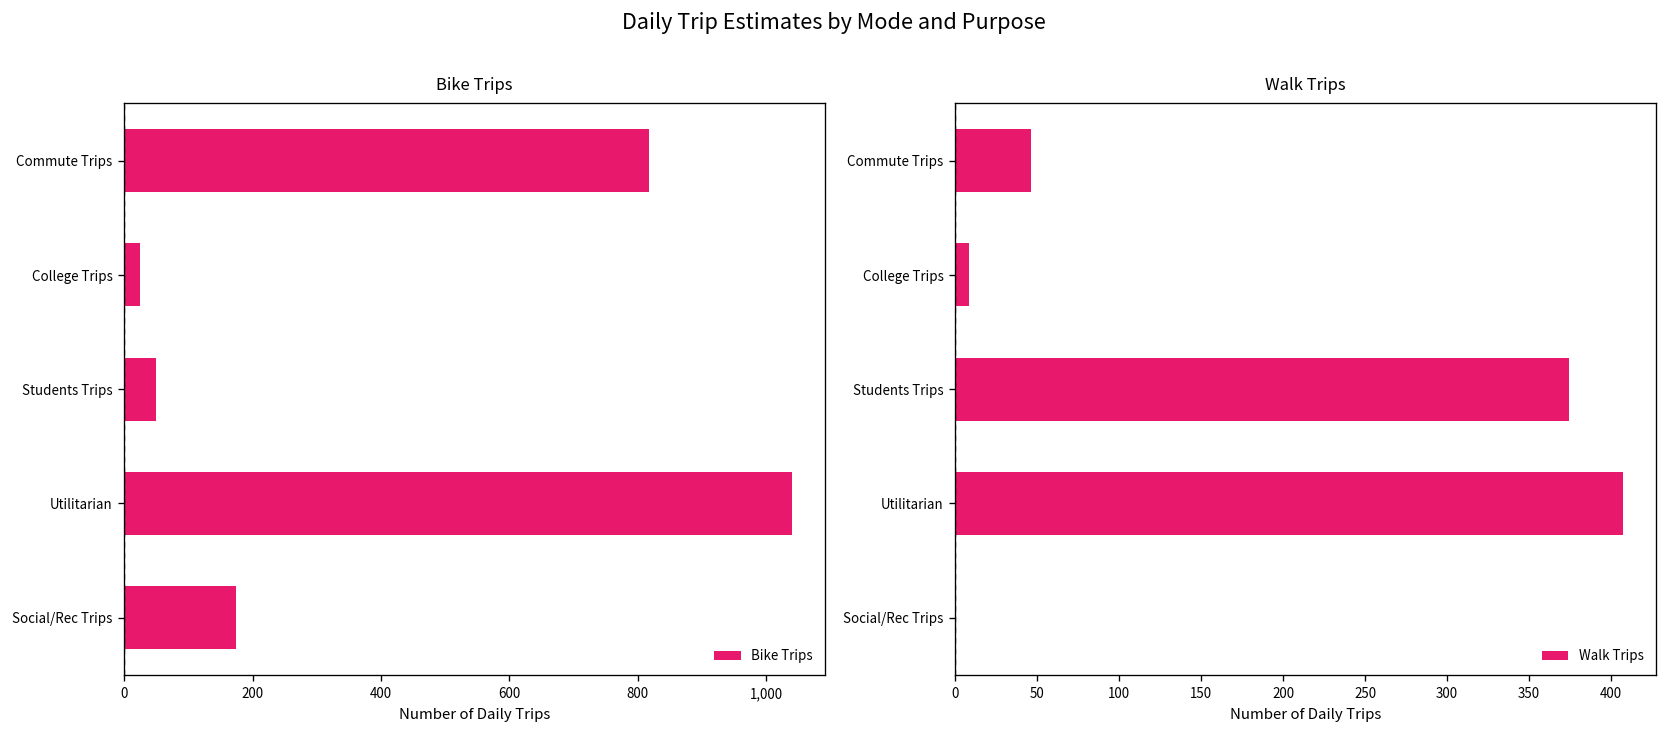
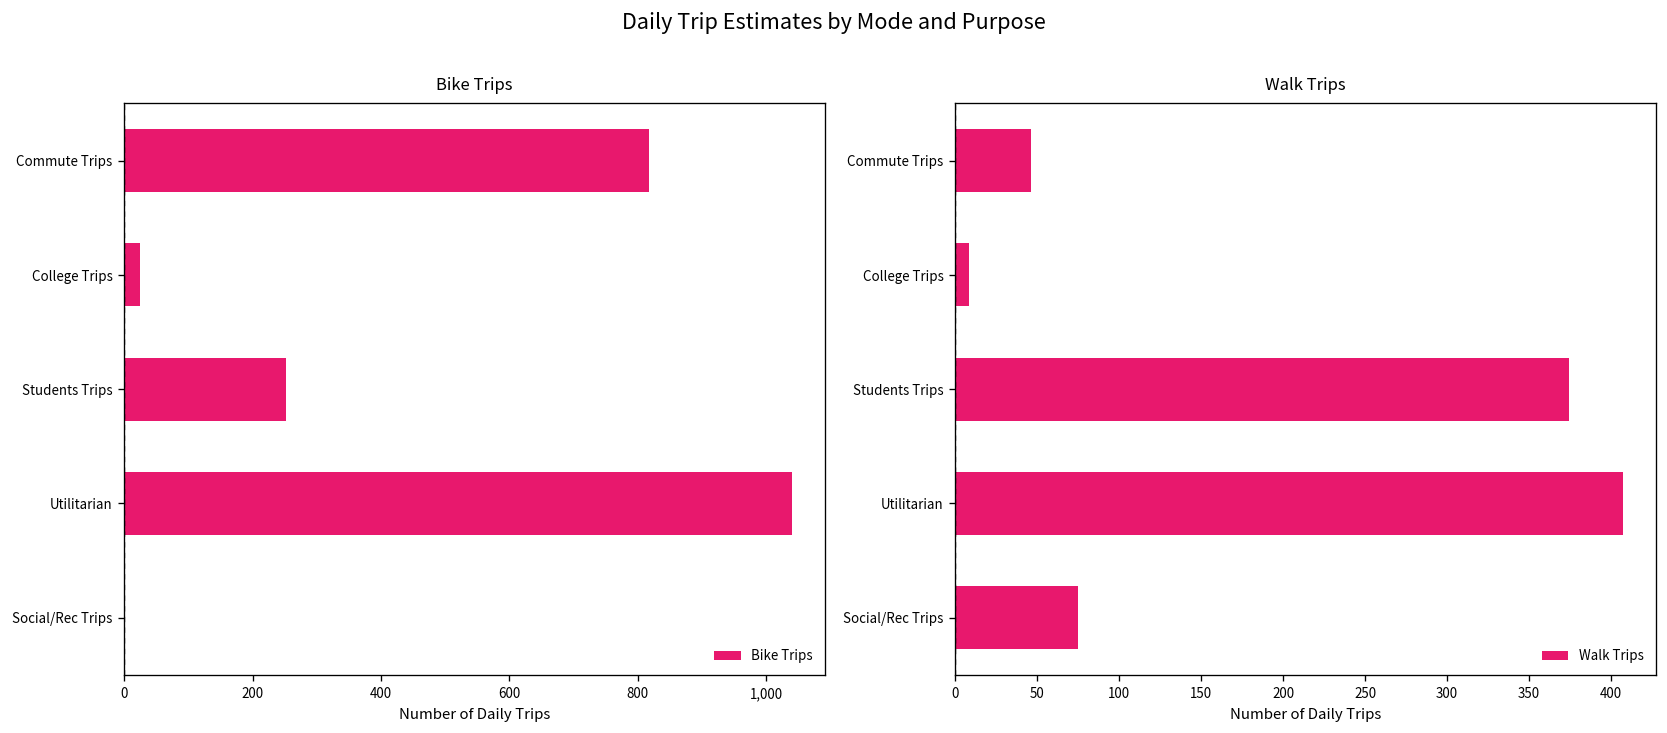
Bike Trips, Students Trips: 50 -> 250
Bike Trips, Social/Rec Trips: 170 -> 0
Walk Trips, Social/Rec Trips: 0 -> 75
